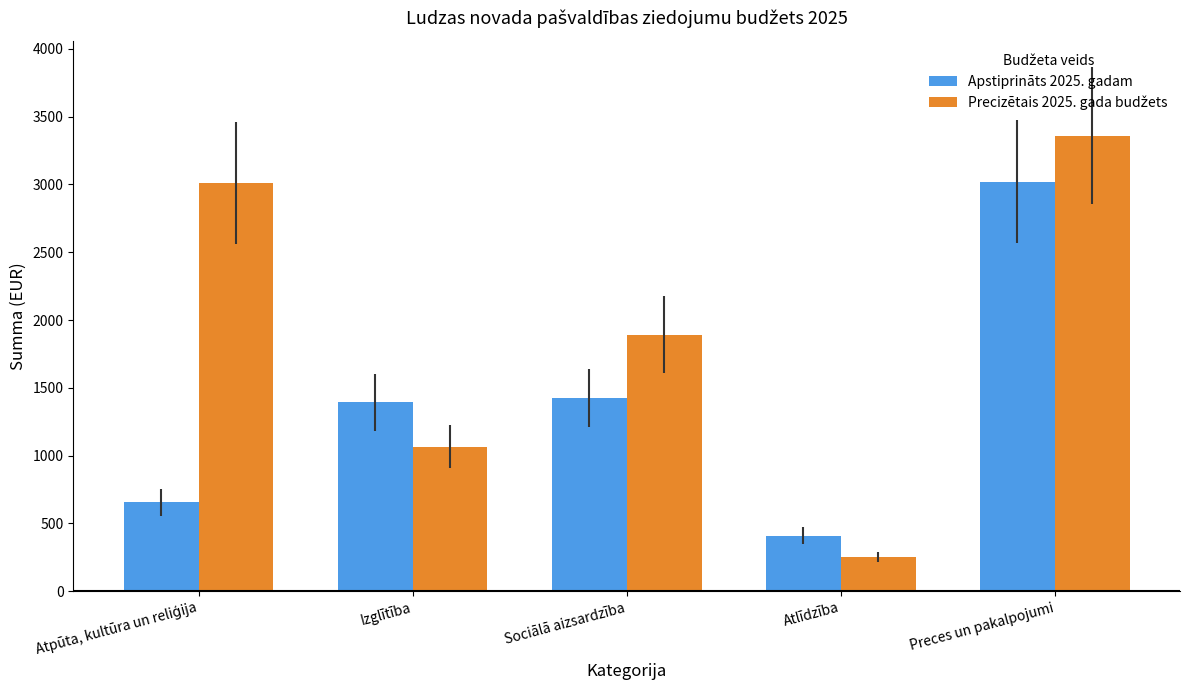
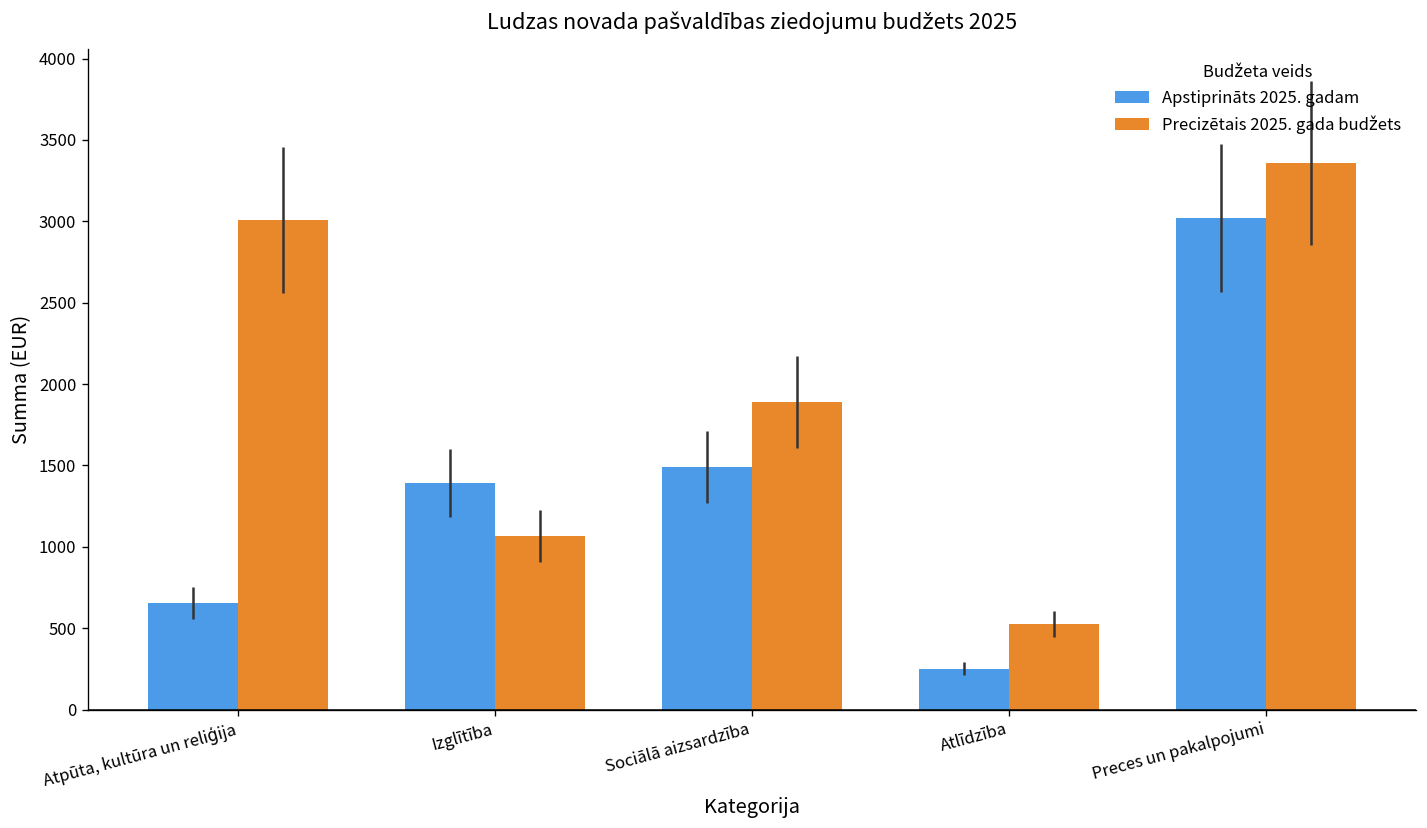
Apstiprināts 2025. gadam, Sociālā aizsardzība: 1420 -> 1490
Apstiprināts 2025. gadam, Atlīdzība: 410 -> 250
Precizētais 2025. gada budžets, Atlīdzība: 250 -> 530
